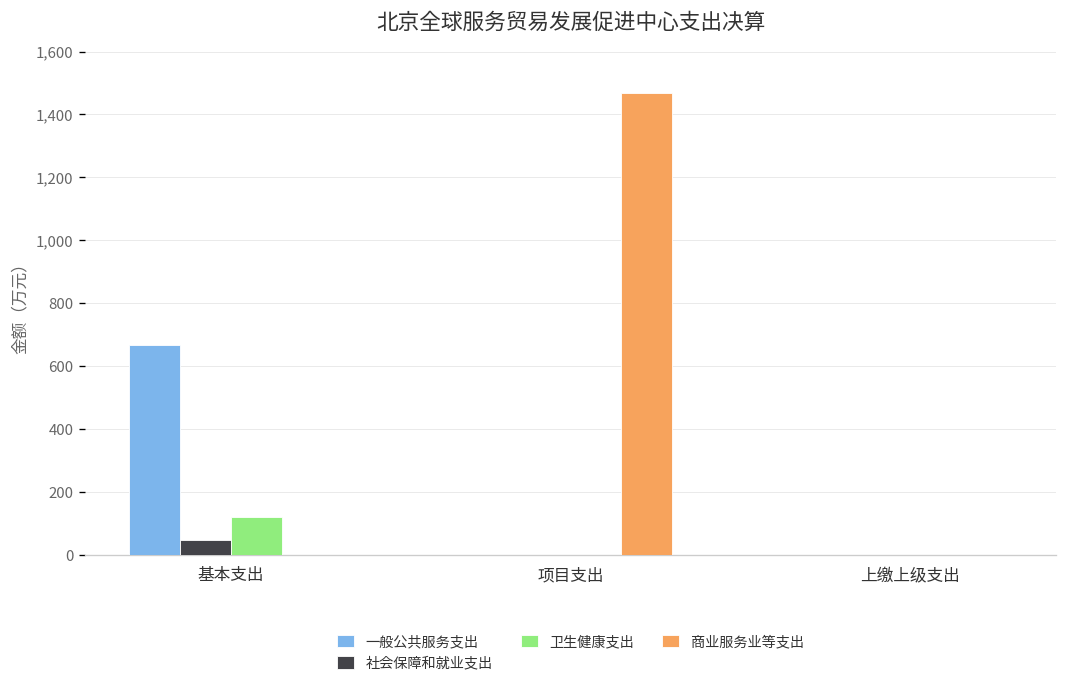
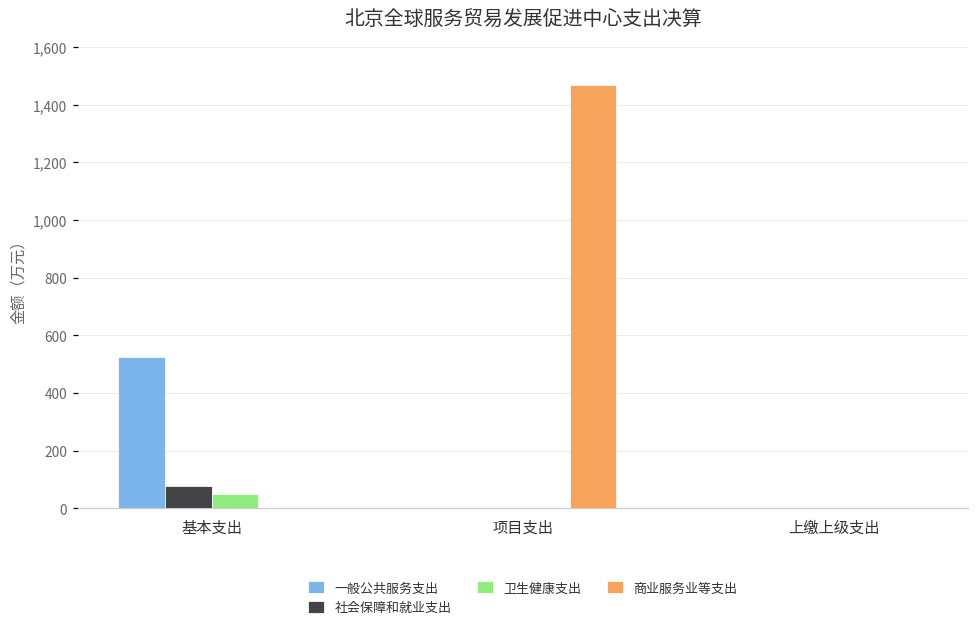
一般公共服务支出, 基本支出: 670 -> 520
社会保障和就业支出, 基本支出: 50 -> 80
卫生健康支出, 基本支出: 120 -> 50
